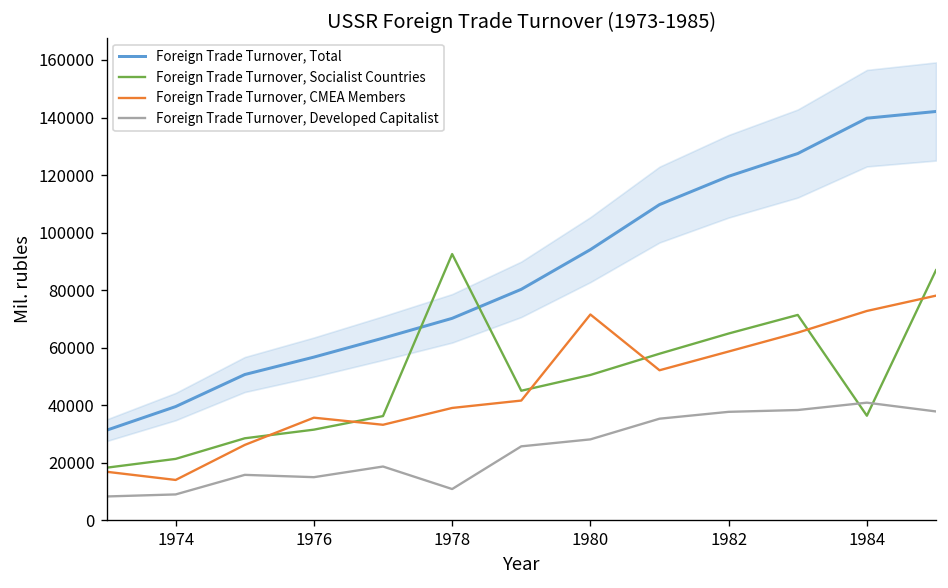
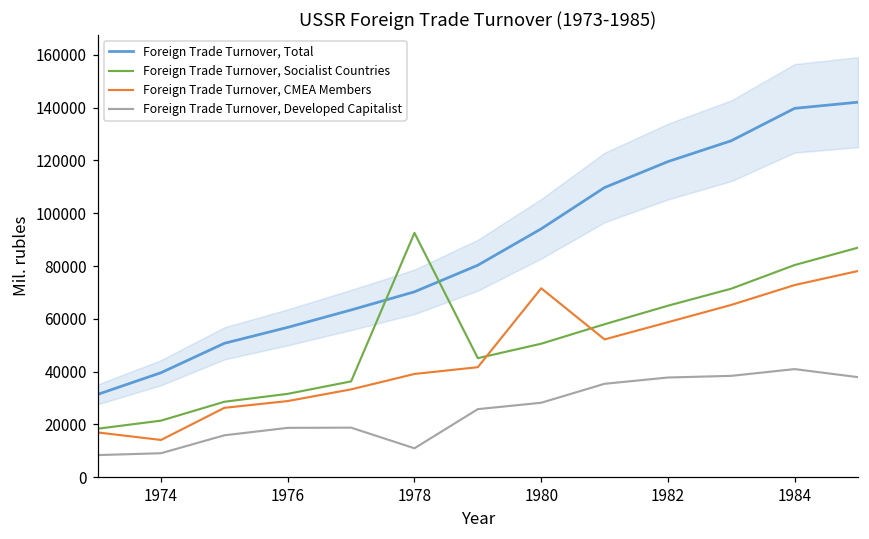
Foreign Trade Turnover, CMEA Members, 1976: 36000 -> 29000
Foreign Trade Turnover, Developed Capitalist, 1976: 15000 -> 19000
Foreign Trade Turnover, Socialist Countries, 1984: 36000 -> 80000
